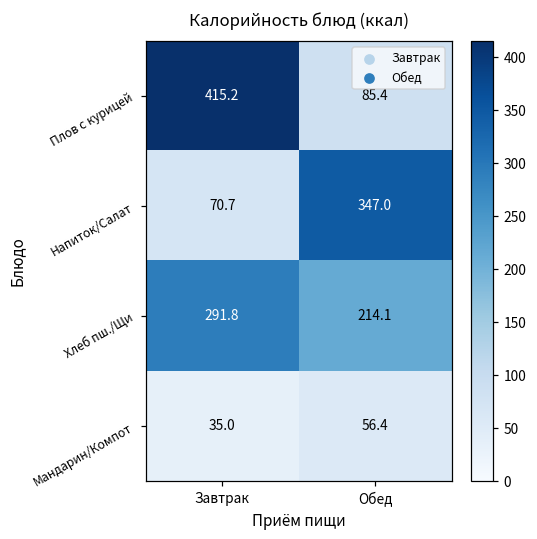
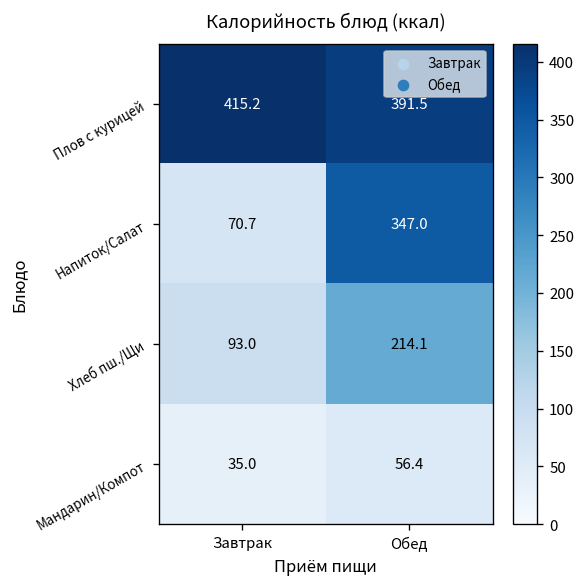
Плов с курицей, Обед: 85.4 -> 391.5
Хлеб пш./Щи, Завтрак: 291.8 -> 93.0
